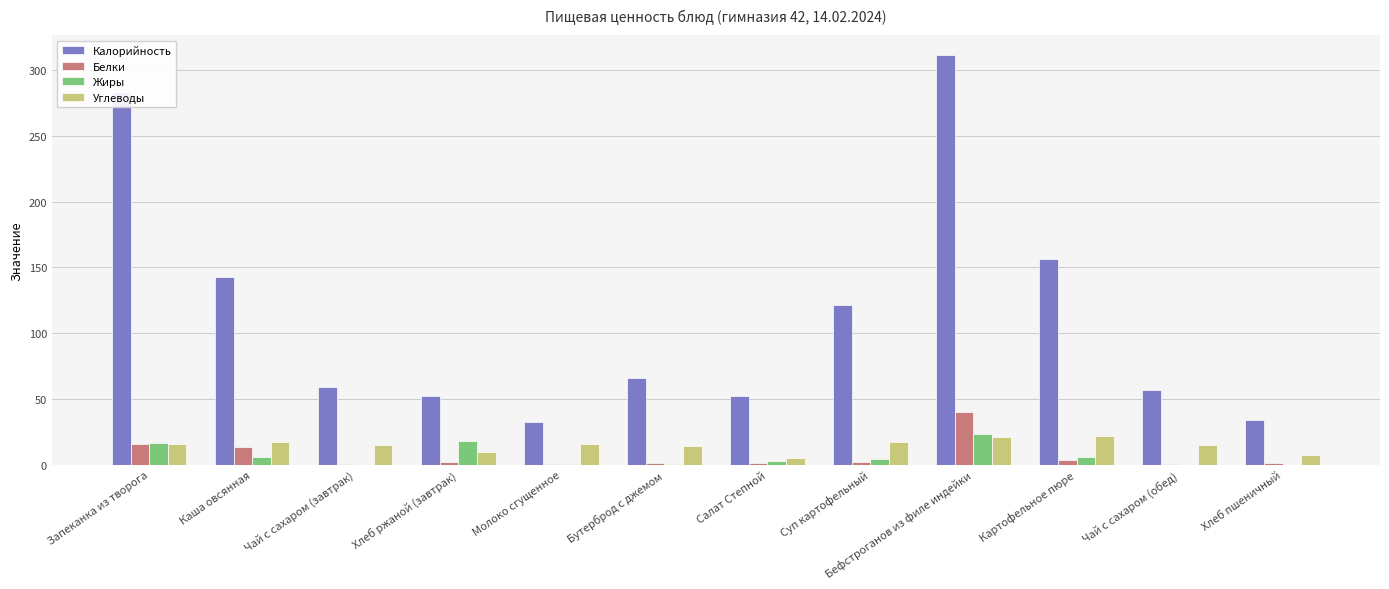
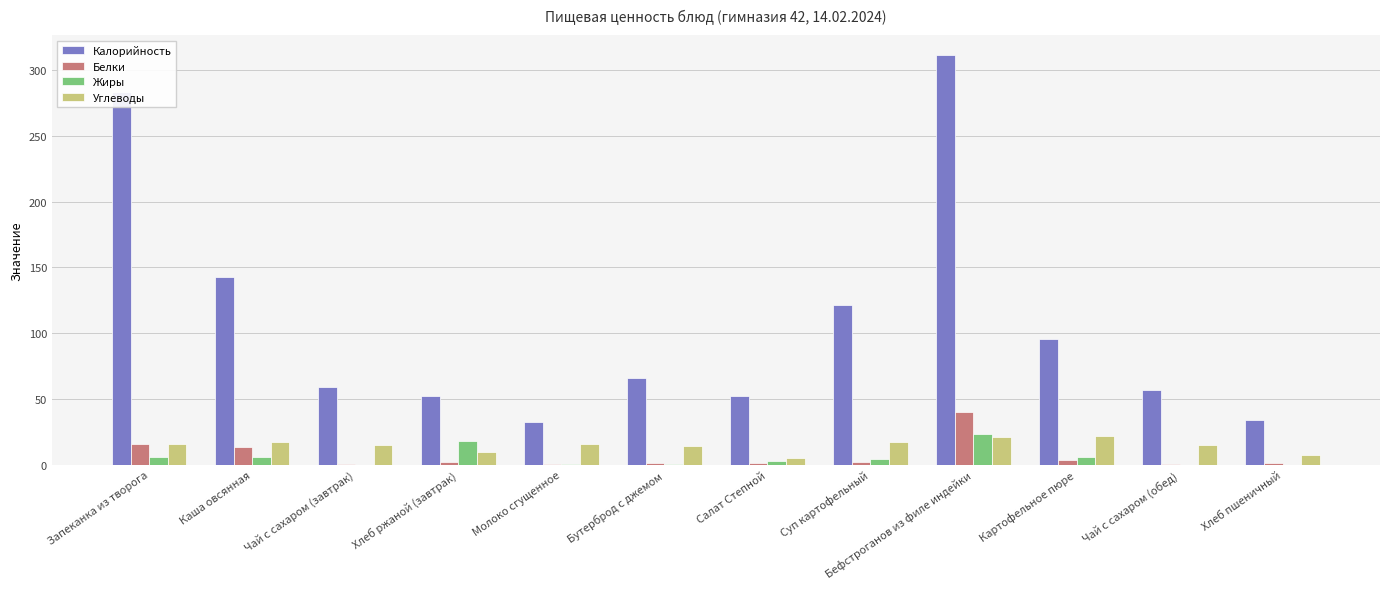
Жиры, Запеканка из творога: 17 -> 6
Калорийность, Картофельное пюре: 156 -> 96
